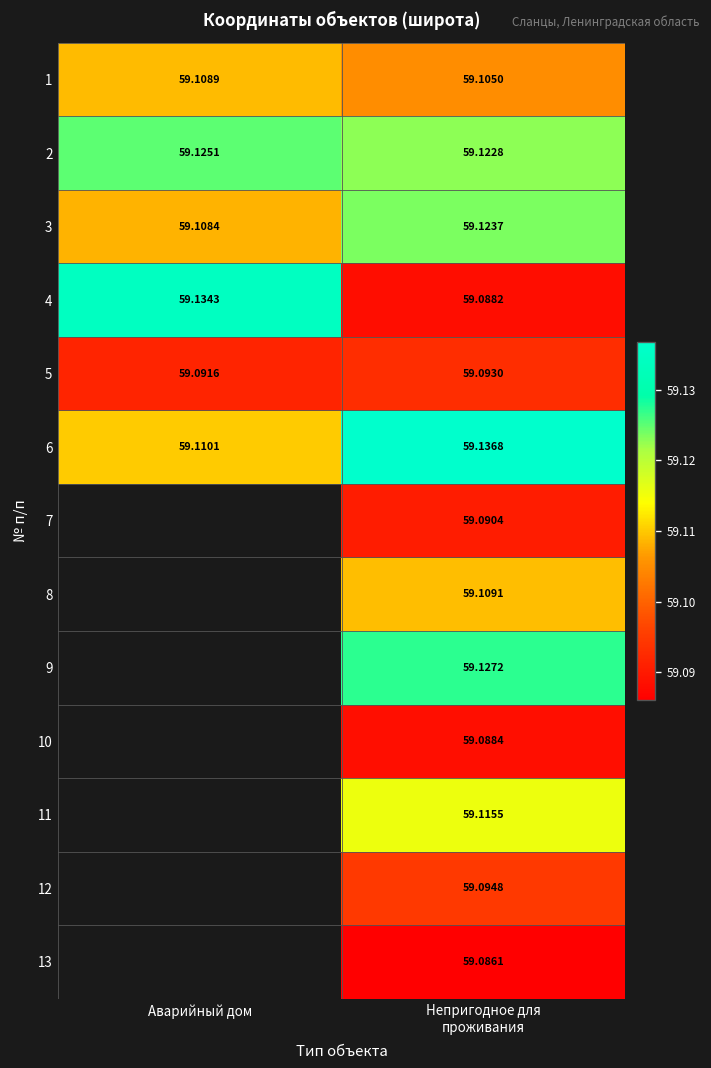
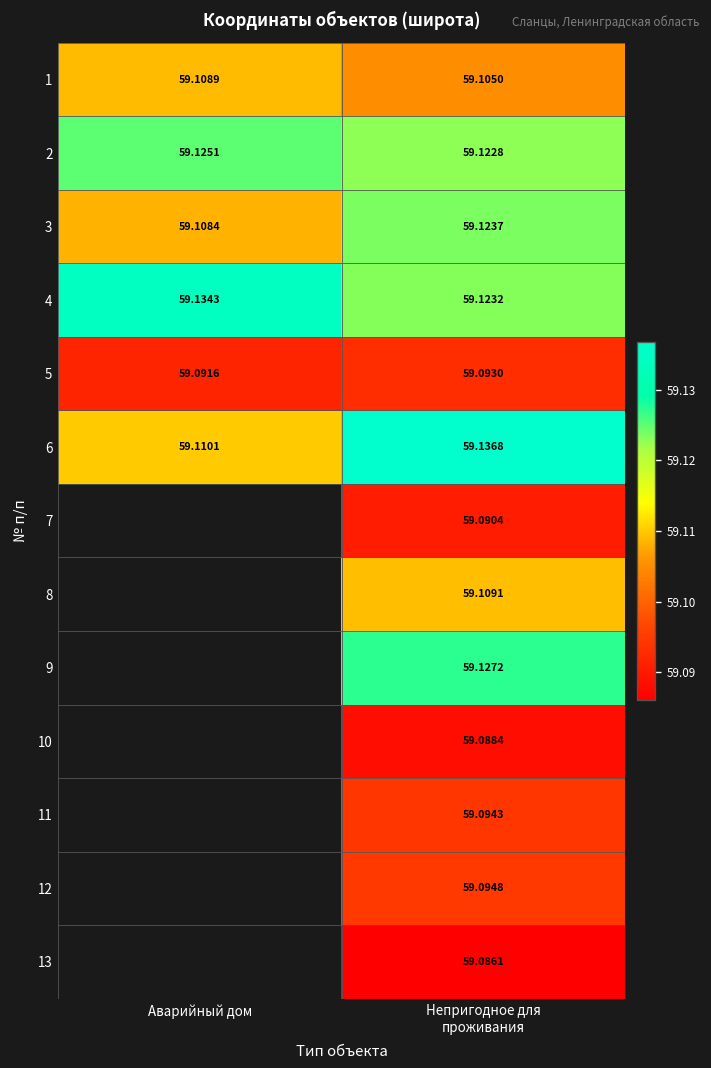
4, Непригодное для проживания: 59.0882 -> 59.1232
11, Непригодное для проживания: 59.1155 -> 59.0943
